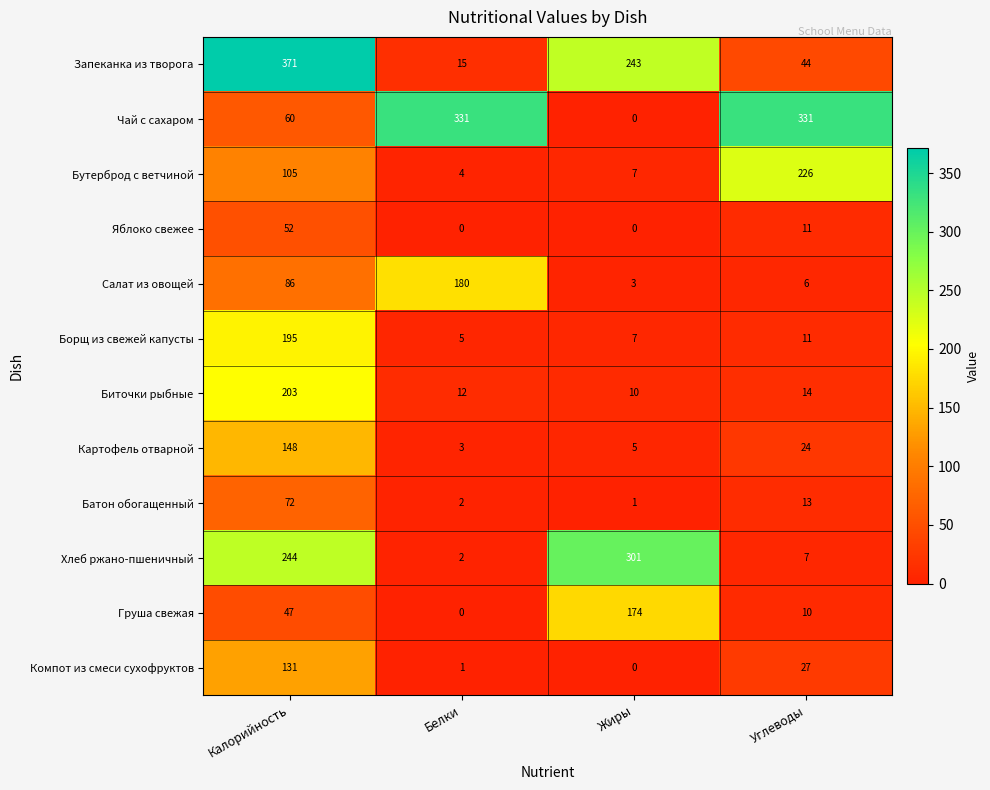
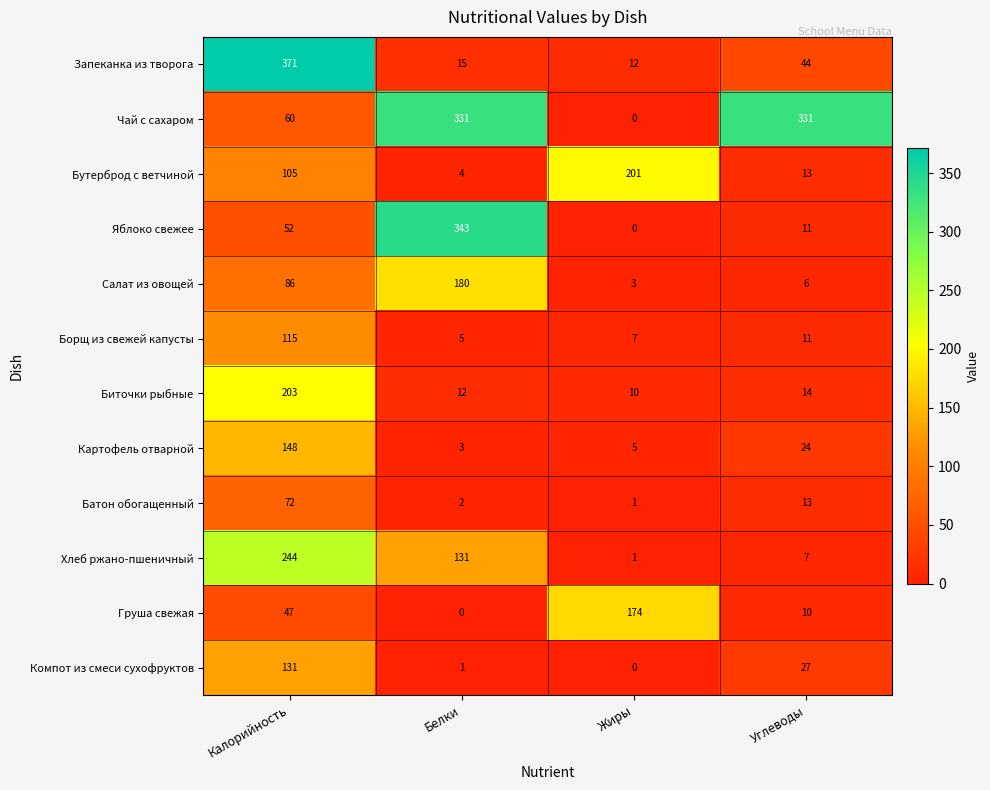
Запеканка из творога, Жиры: 243 -> 12
Бутерброд с ветчиной, Жиры: 7 -> 201
Бутерброд с ветчиной, Углеводы: 226 -> 13
Яблоко свежее, Белки: 0 -> 343
Борщ из свежей капусты, Калорийность: 195 -> 115
Хлеб ржано-пшеничный, Белки: 2 -> 131
Хлеб ржано-пшеничный, Жиры: 301 -> 1
